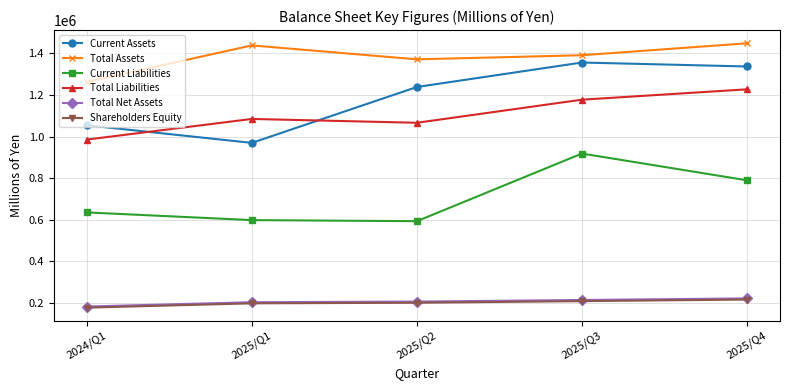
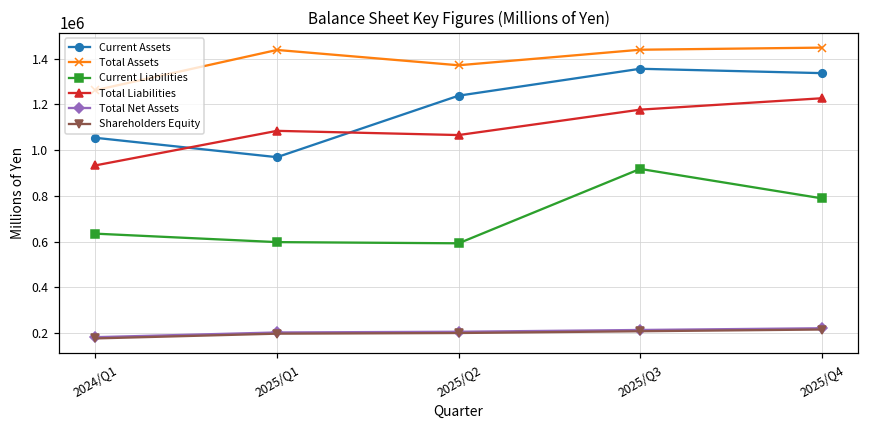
Total Liabilities, 2024/Q1: 990000 -> 930000
Total Assets, 2025/Q3: 1390000 -> 1440000
